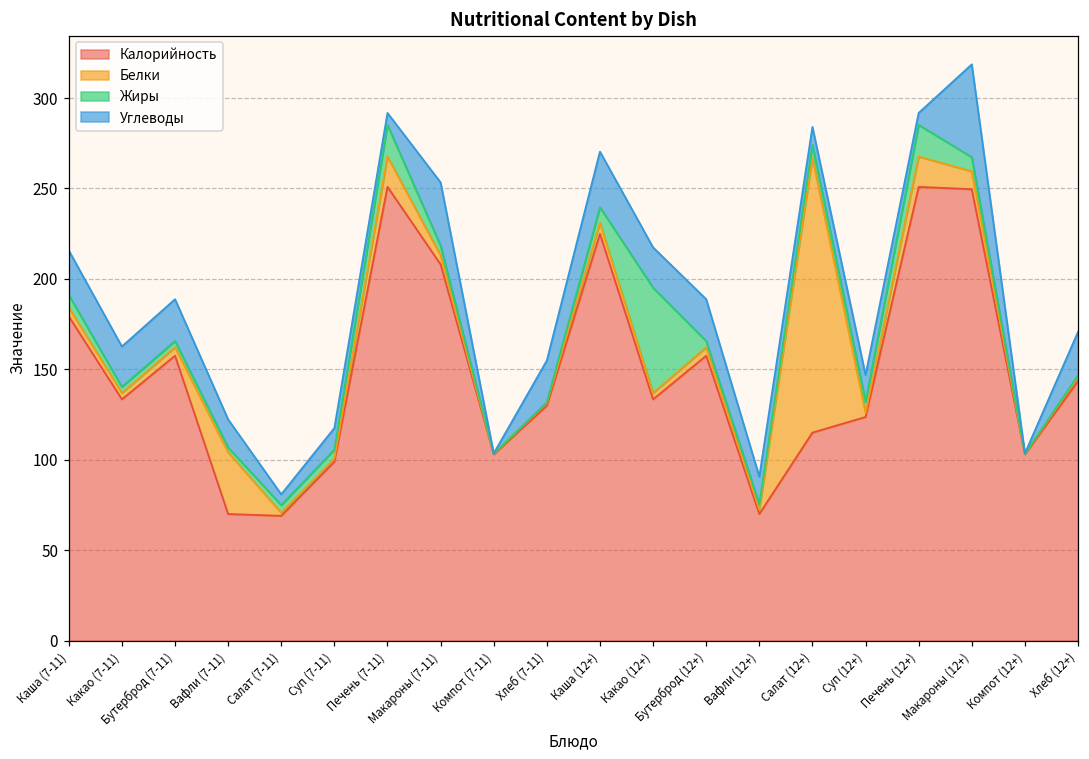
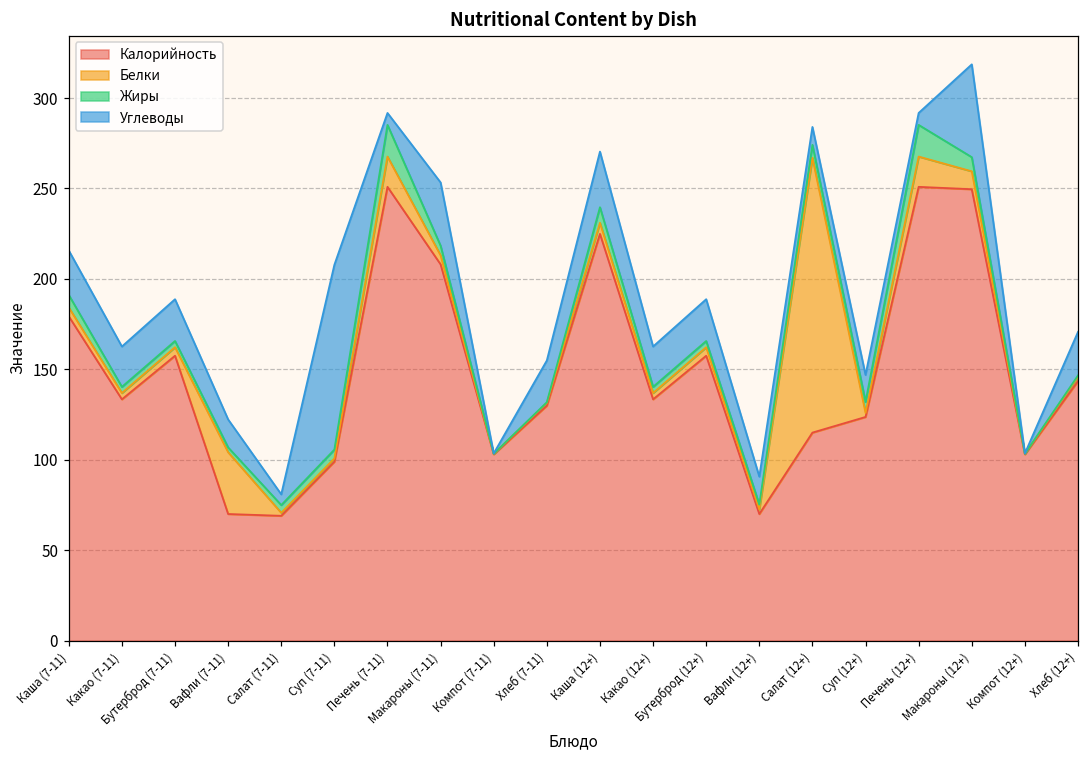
Углеводы, Суп (7-11): 12 -> 102
Жиры, Какао (12+): 58 -> 3
